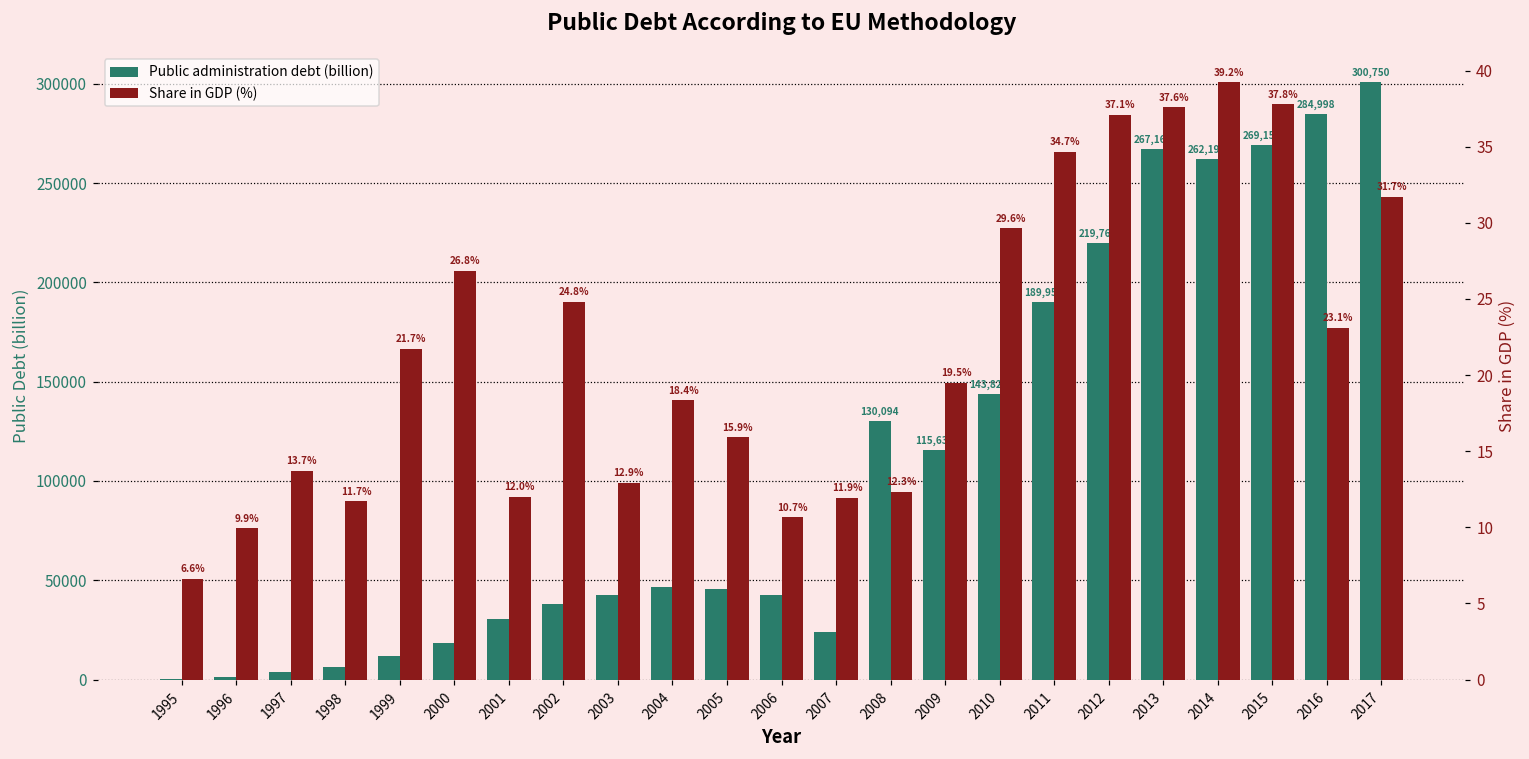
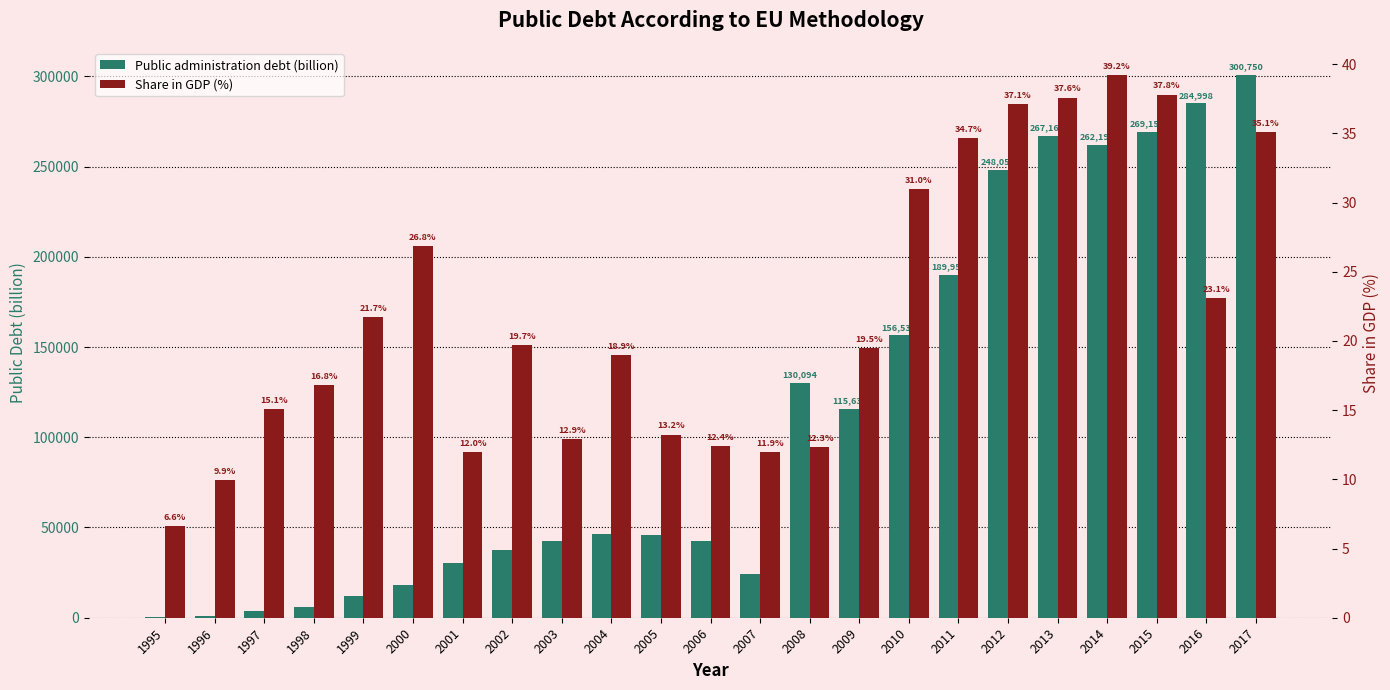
Public administration debt (billion), 2010: 143,821 -> 156,538
Public administration debt (billion), 2012: 219,761 -> 248,053
Share in GDP (%), 1997: 13.7% -> 15.1%
Share in GDP (%), 1998: 11.7% -> 16.8%
Share in GDP (%), 2002: 24.8% -> 19.7%
Share in GDP (%), 2004: 18.4% -> 18.9%
Share in GDP (%), 2005: 15.9% -> 13.2%
Share in GDP (%), 2006: 10.7% -> 12.4%
Share in GDP (%), 2010: 29.6% -> 31.0%
Share in GDP (%), 2017: 31.7% -> 35.1%
